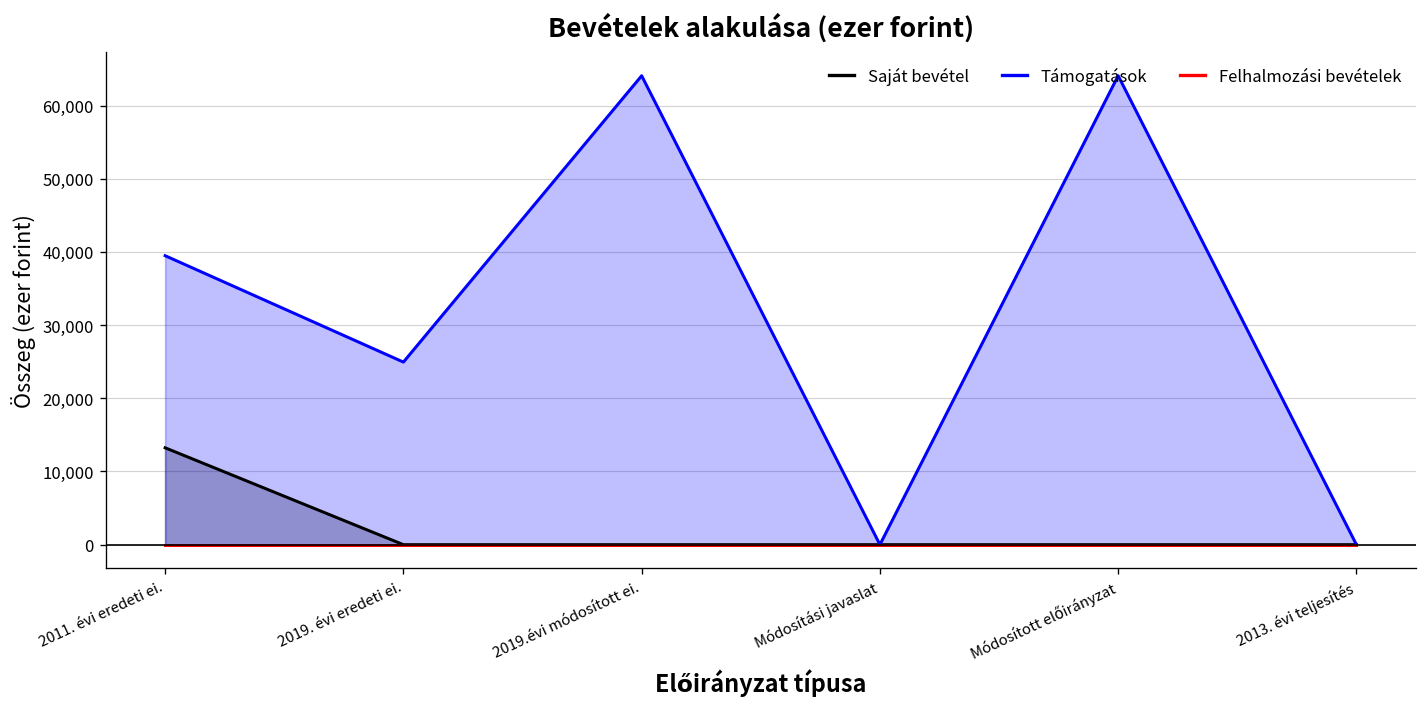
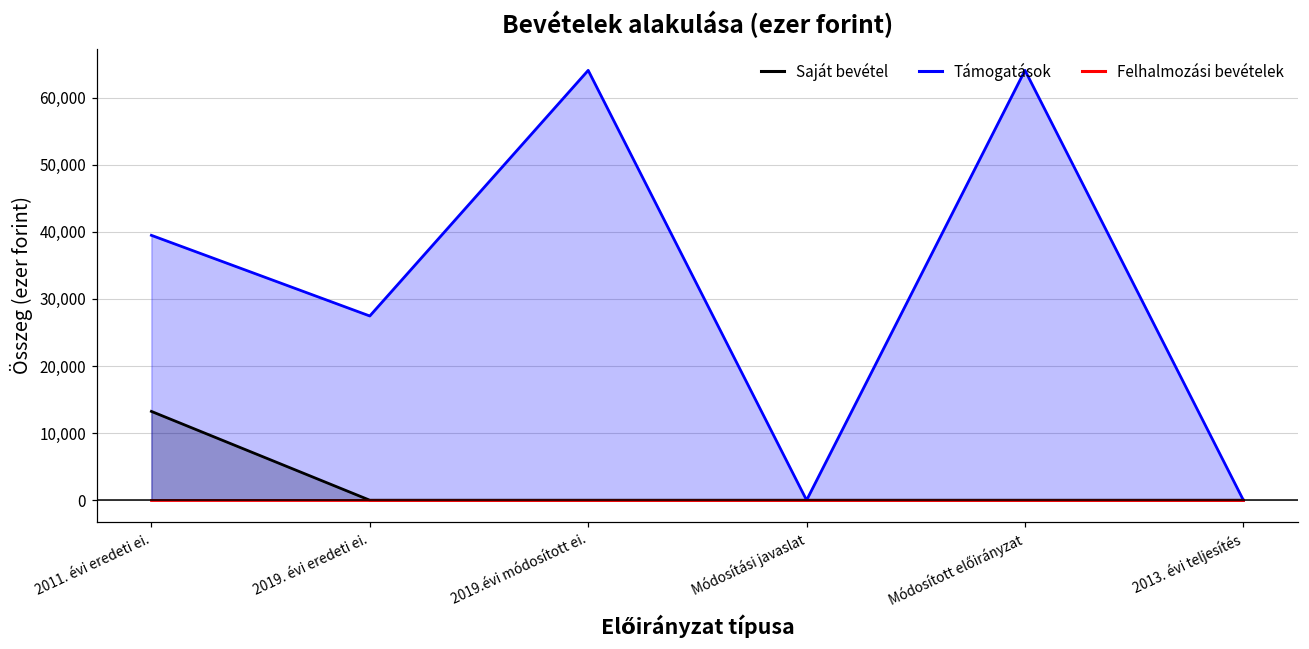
Támogatások, 2019. évi eredeti ei.: 25,000 -> 27,000
